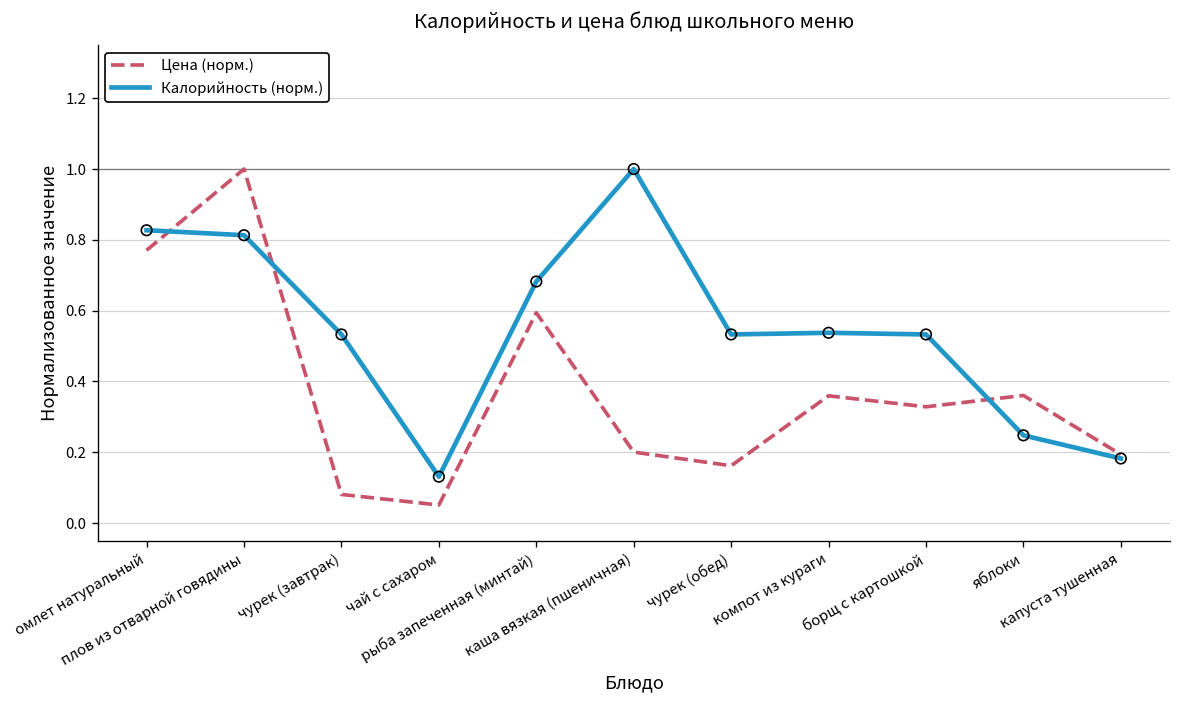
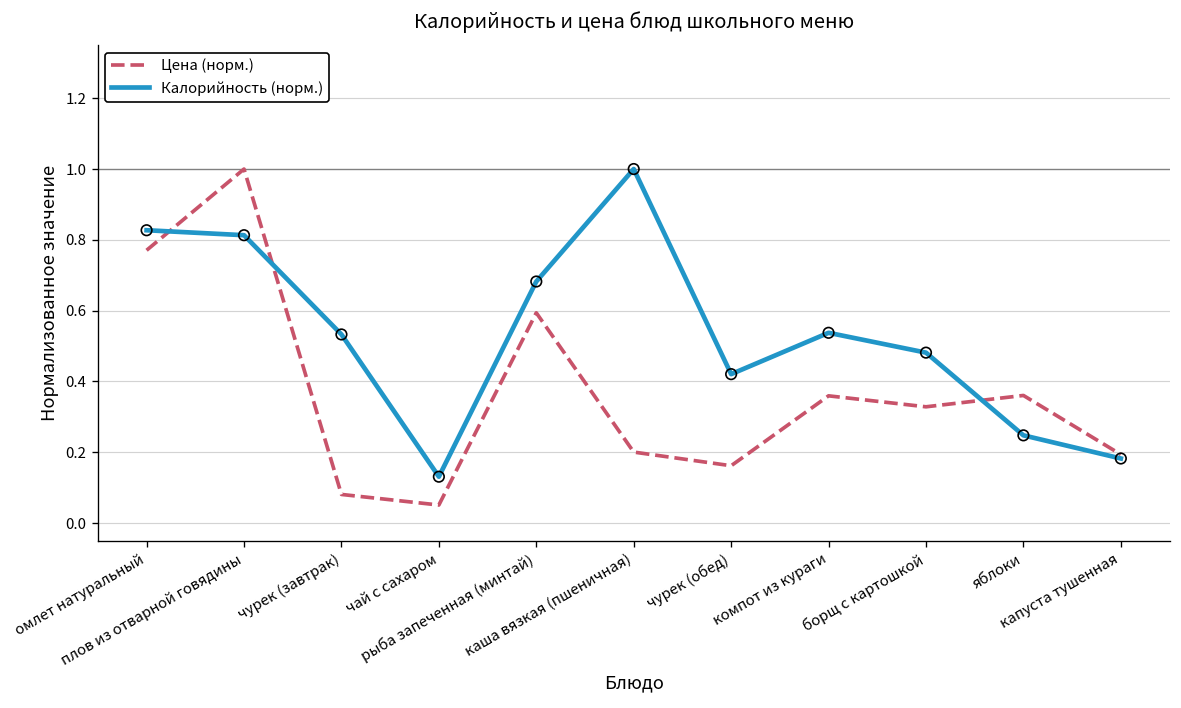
Калорийность (норм.), чурек (обед): 0.53 -> 0.42
Калорийность (норм.), борщ с картошкой: 0.53 -> 0.48
